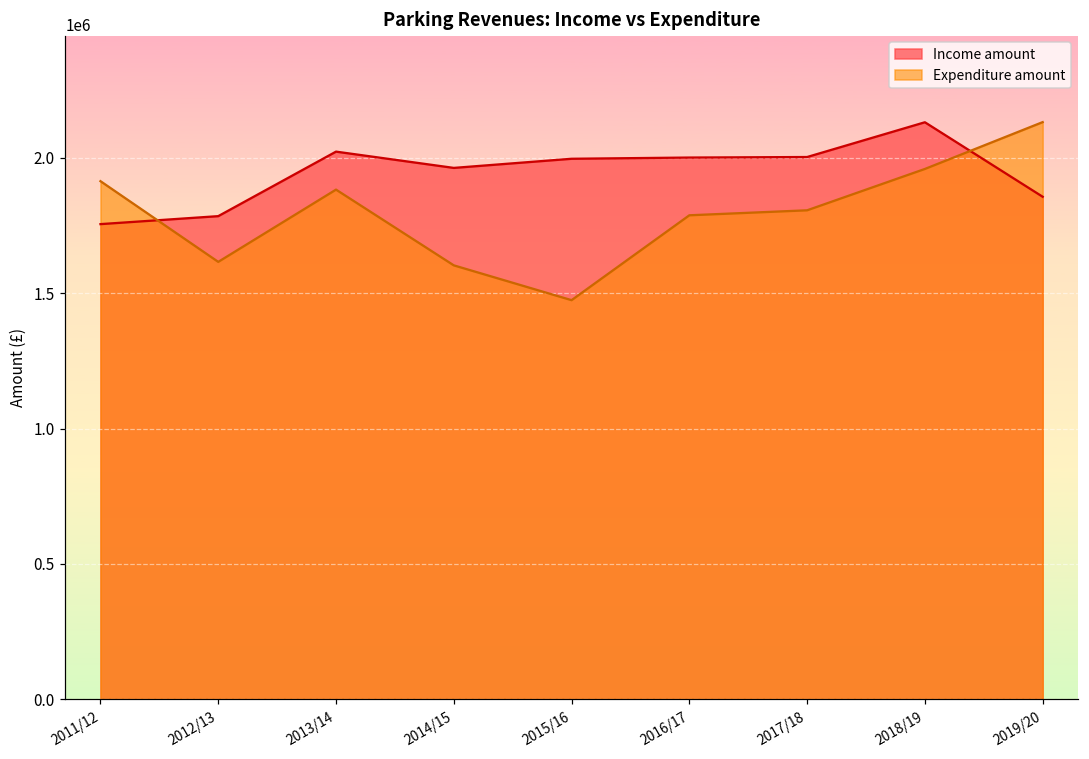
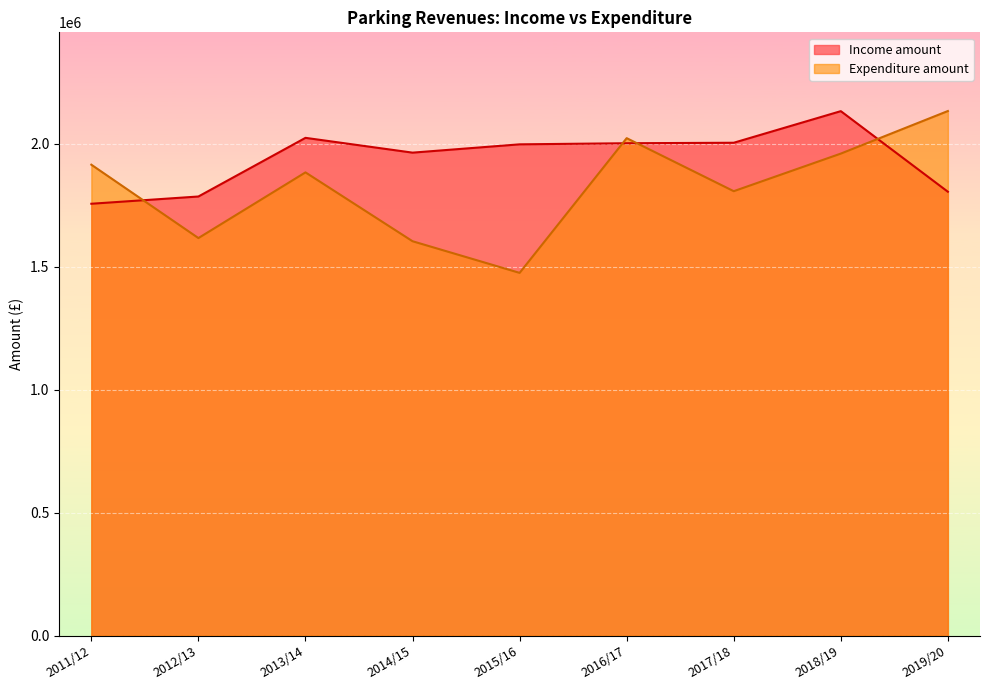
Expenditure amount, 2016/17: 1790000 -> 2020000
Income amount, 2019/20: 1860000 -> 1800000
